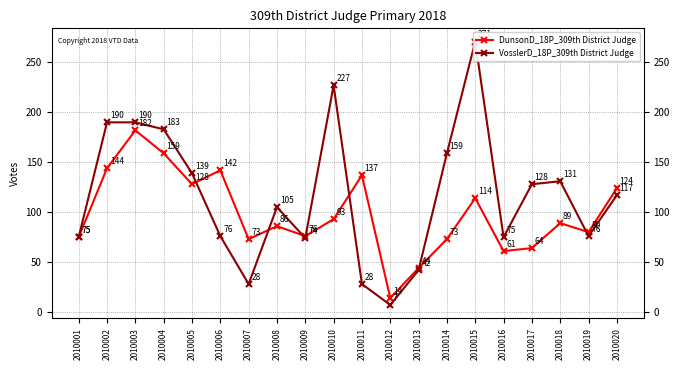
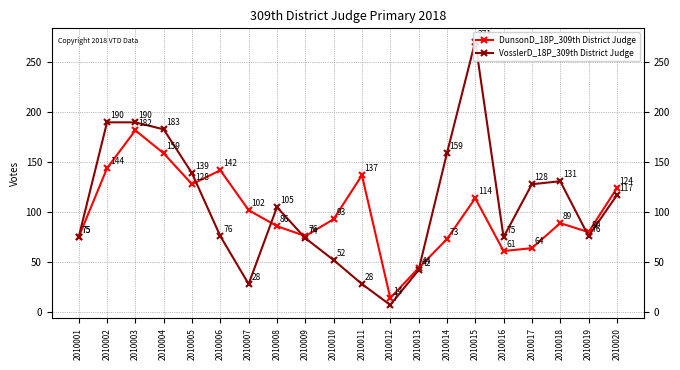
DunsonD_18P_309th District Judge, 2010007: 73 -> 102
VosslerD_18P_309th District Judge, 2010010: 227 -> 52
